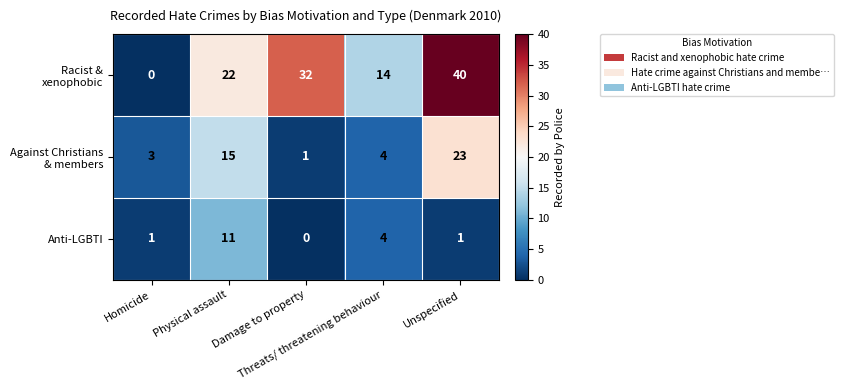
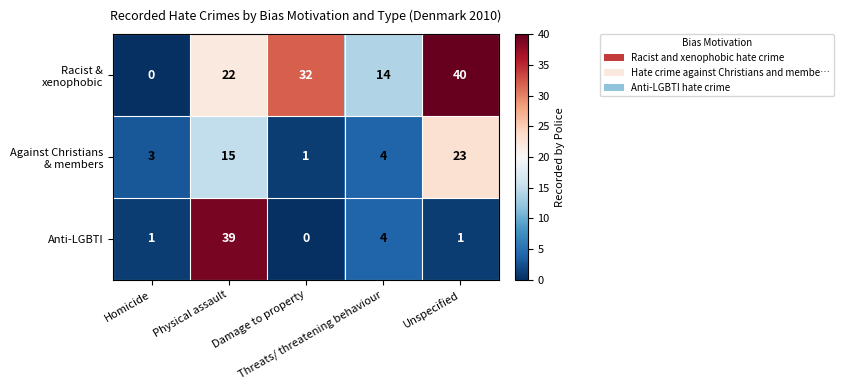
Anti-LGBTI, Physical assault: 11 -> 39
